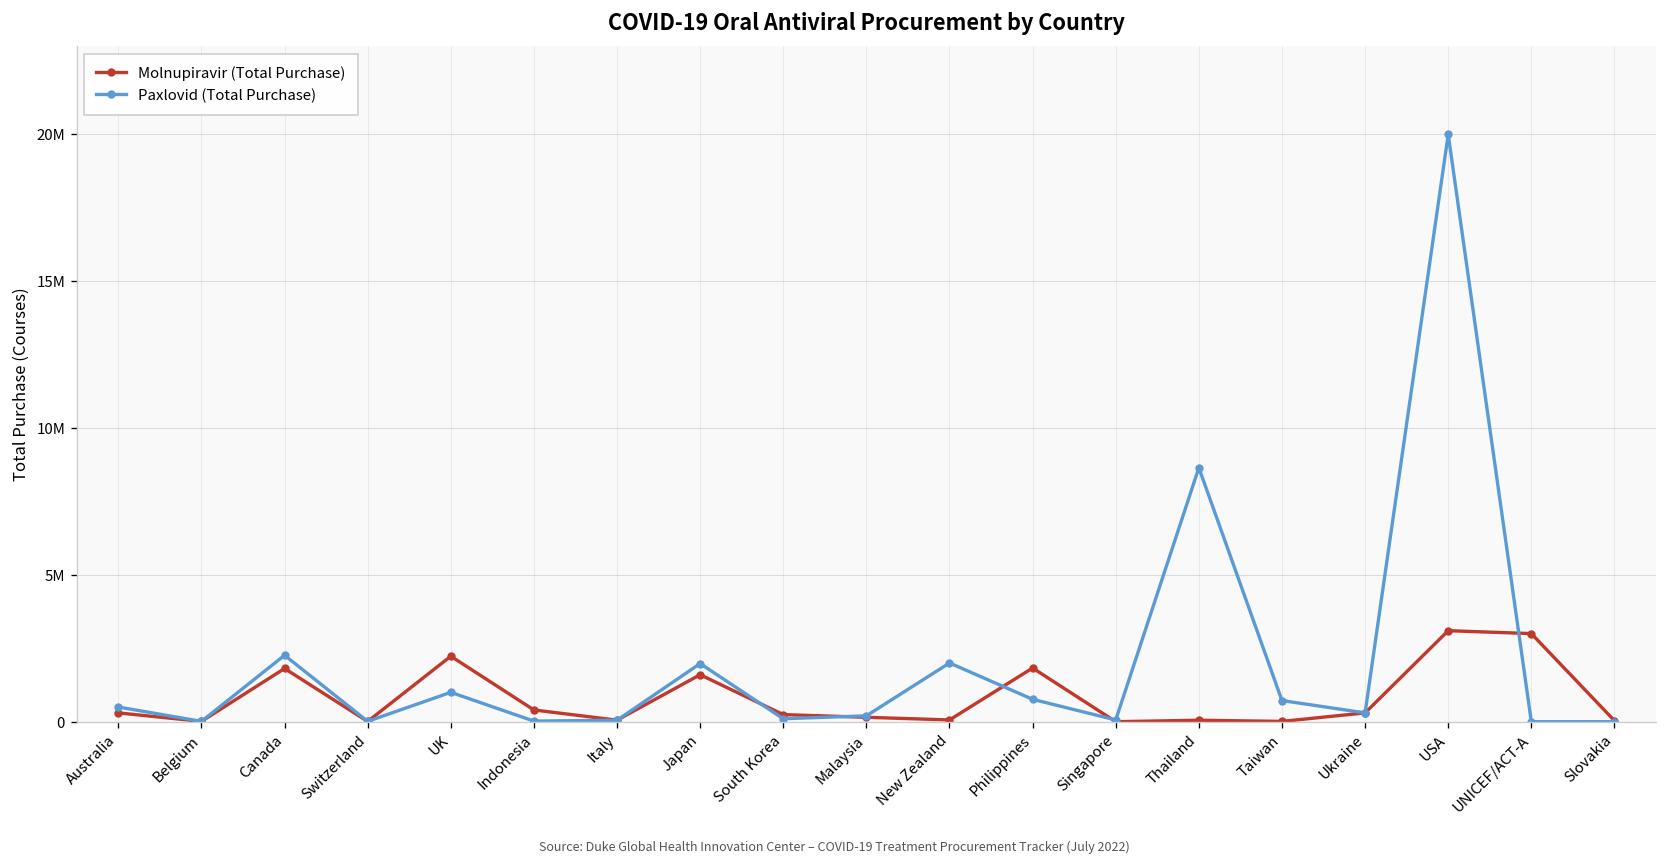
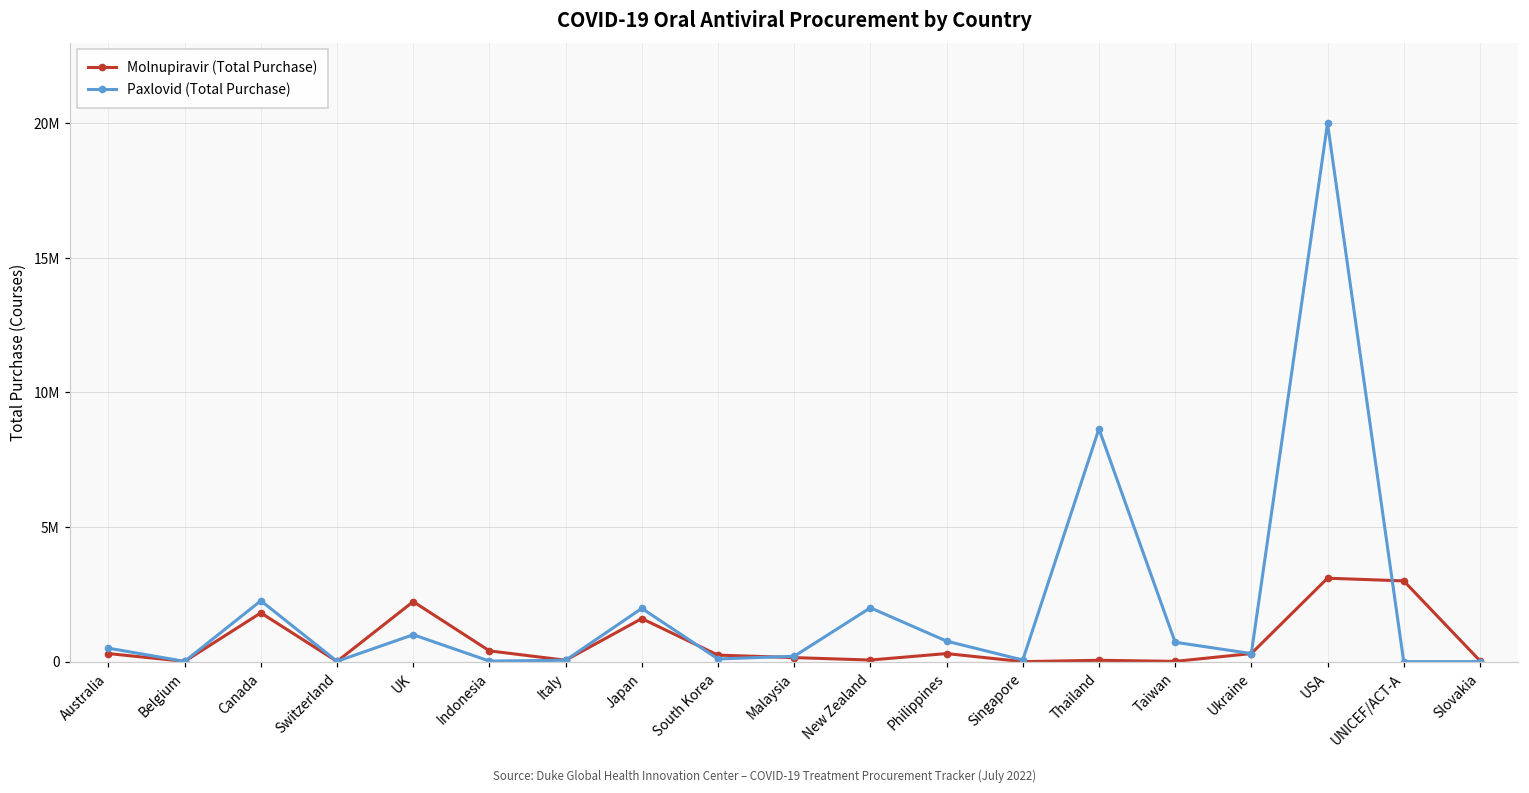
Molnupiravir (Total Purchase), Philippines: 1800000 -> 300000
